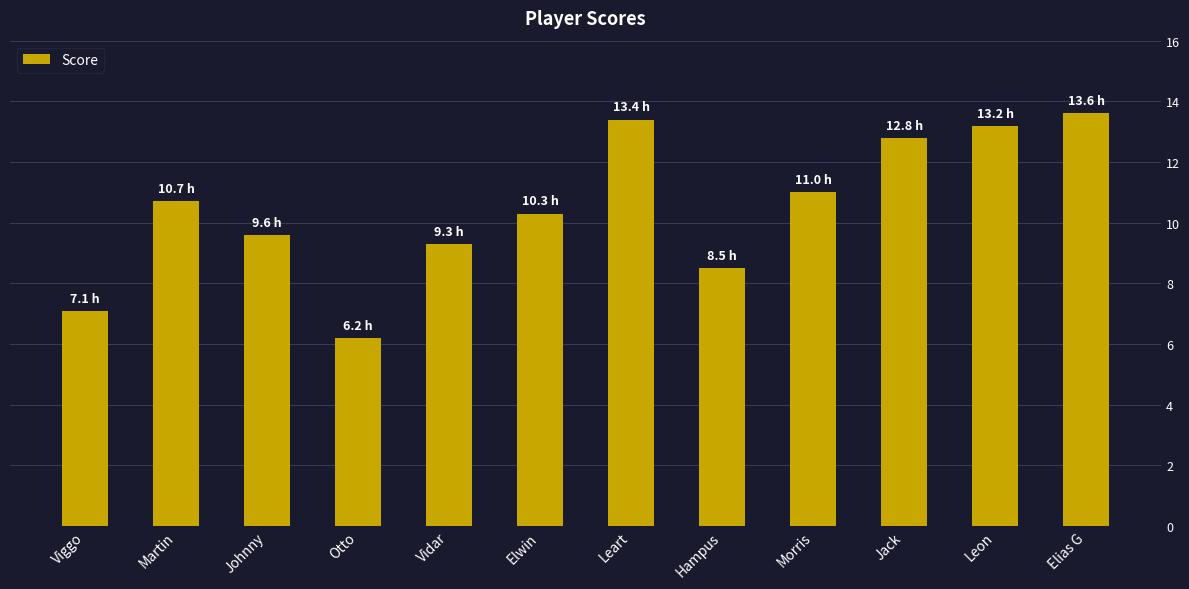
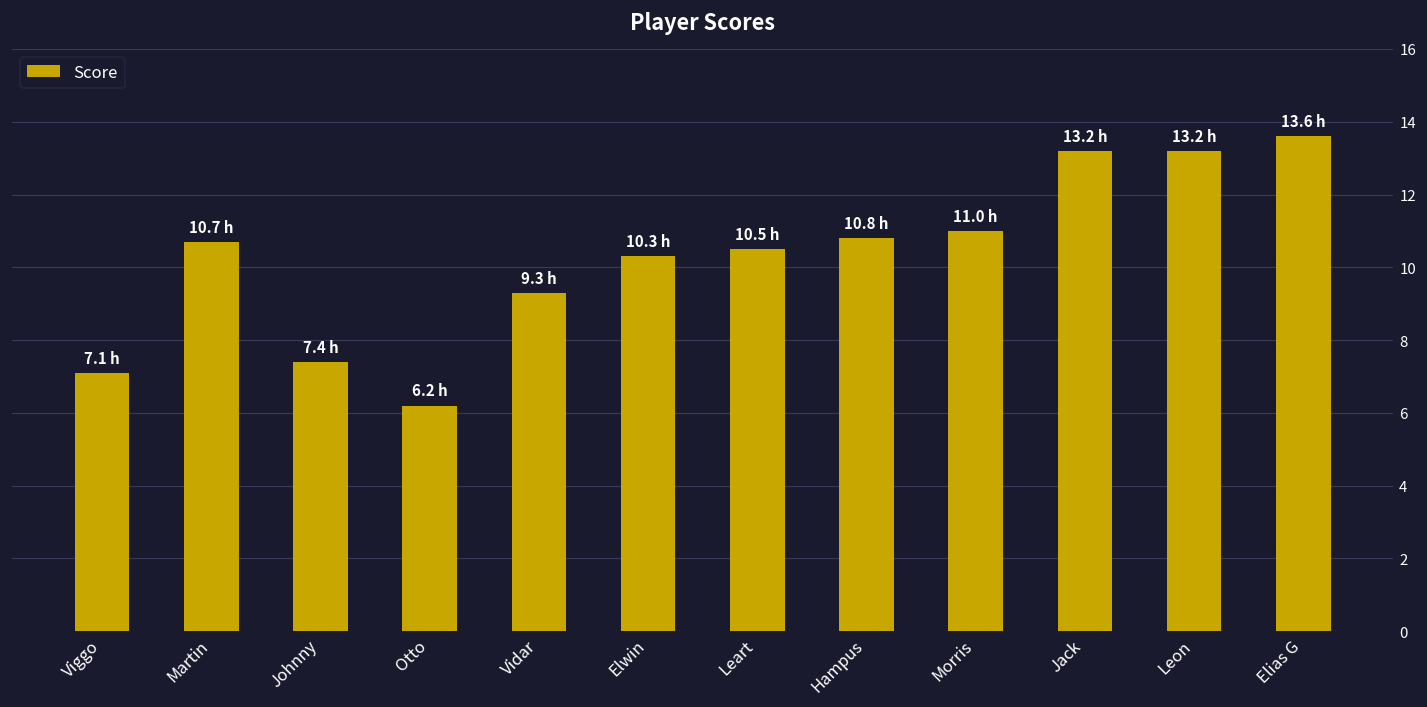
Johnny: 9.6 -> 7.4
Leart: 13.4 -> 10.5
Hampus: 8.5 -> 10.8
Jack: 12.8 -> 13.2
